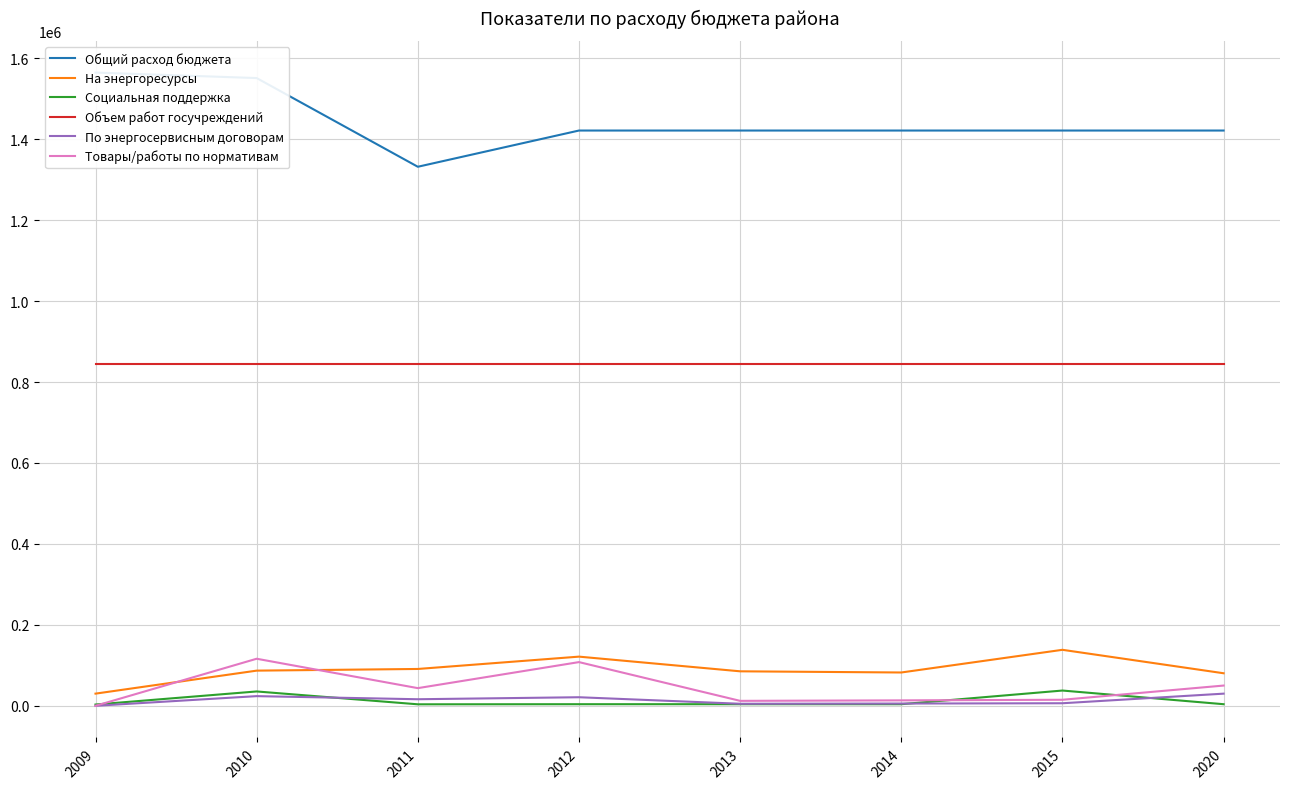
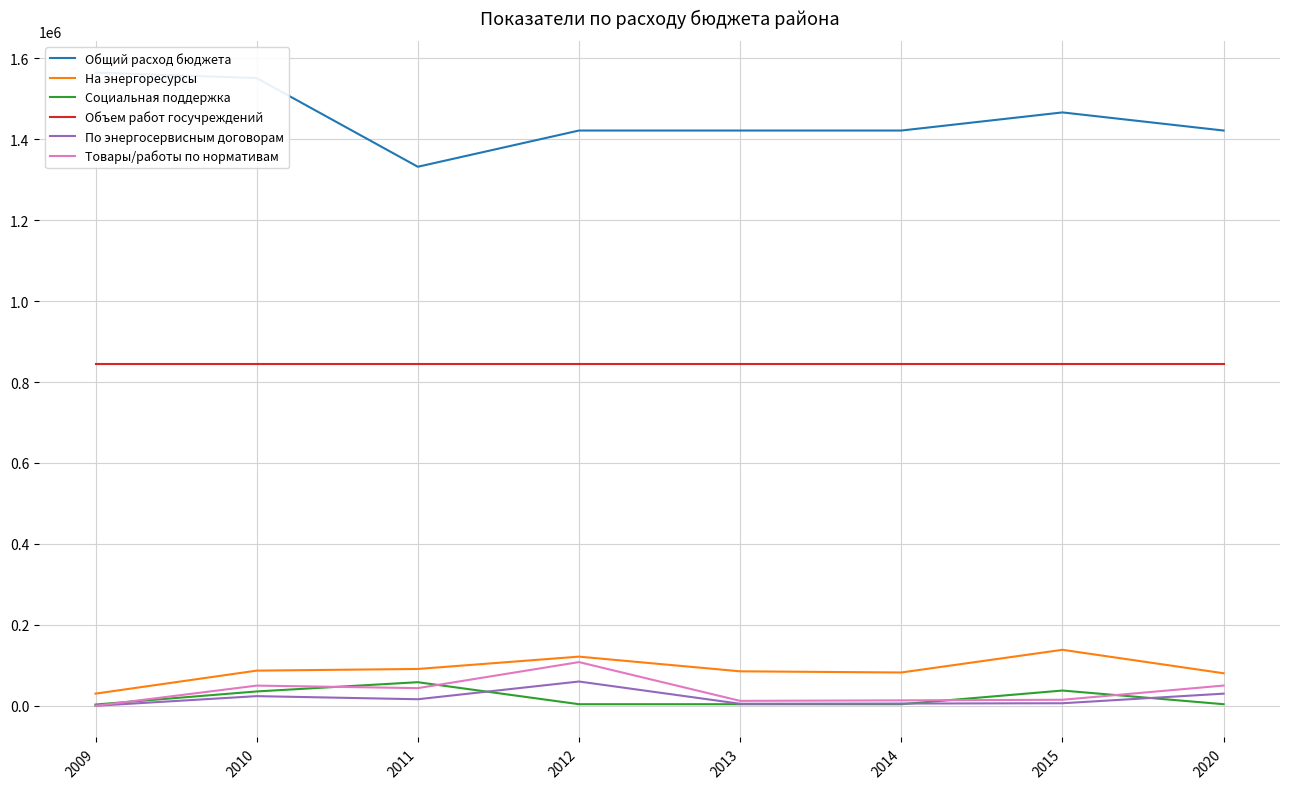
Товары/работы по нормативам, 2010: 120000 -> 50000
Социальная поддержка, 2011: 0 -> 60000
По энергосервисным договорам, 2012: 20000 -> 60000
Общий расход бюджета, 2015: 1420000 -> 1470000
